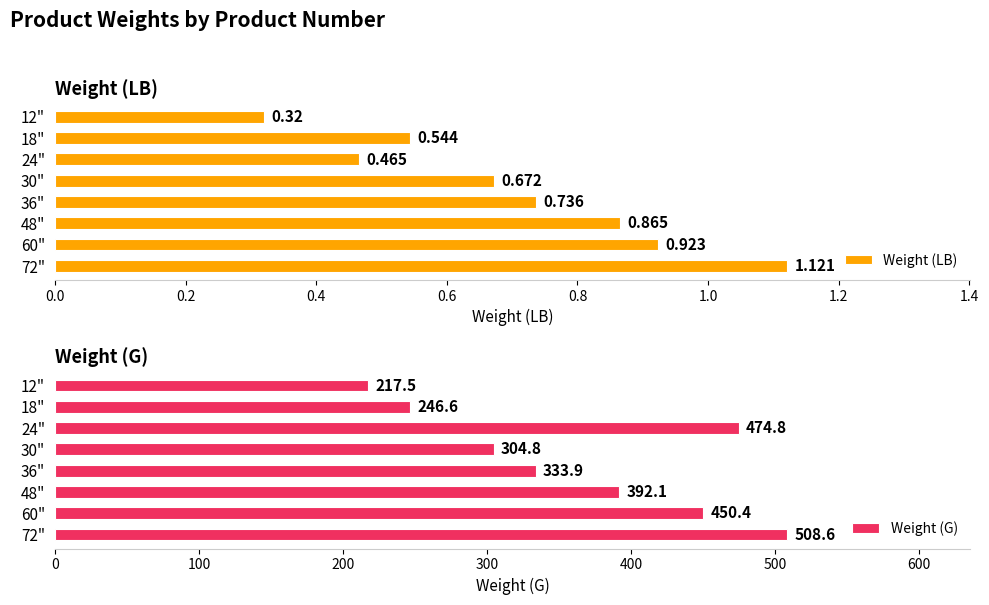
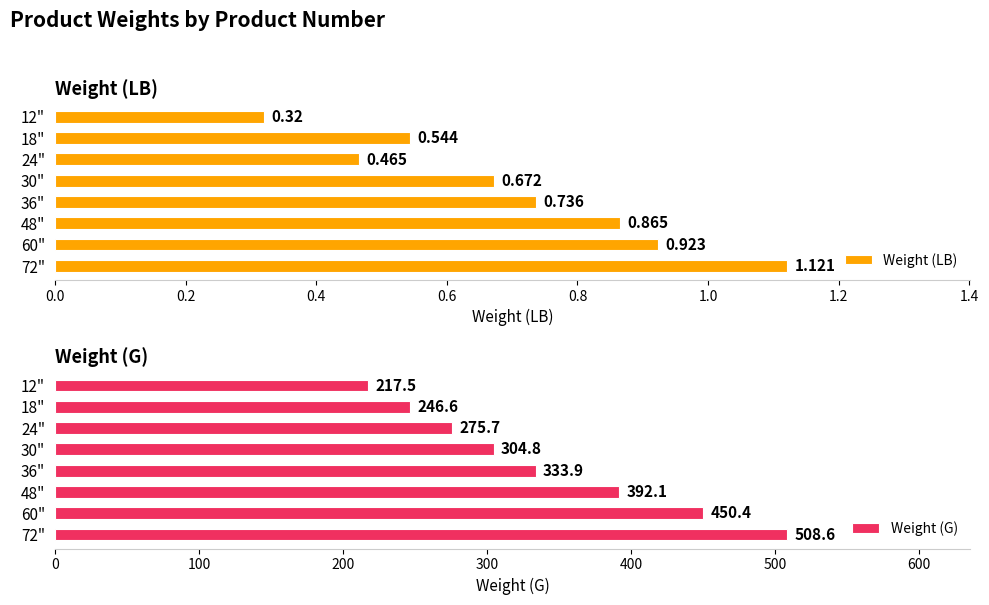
Weight (G), 24": 474.8 -> 275.7
